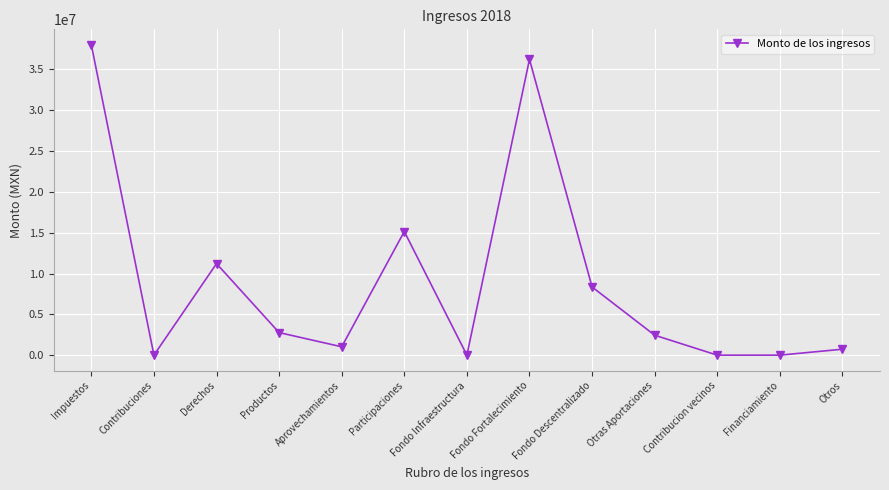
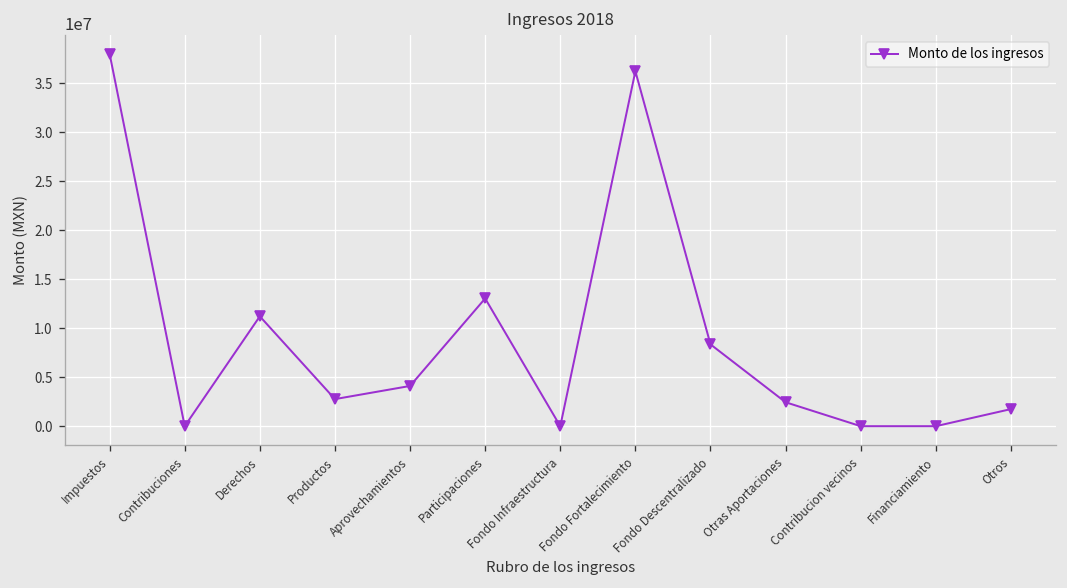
Aprovechamientos: 1000000 -> 4000000
Participaciones: 15000000 -> 13000000
Otros: 1000000 -> 2000000
